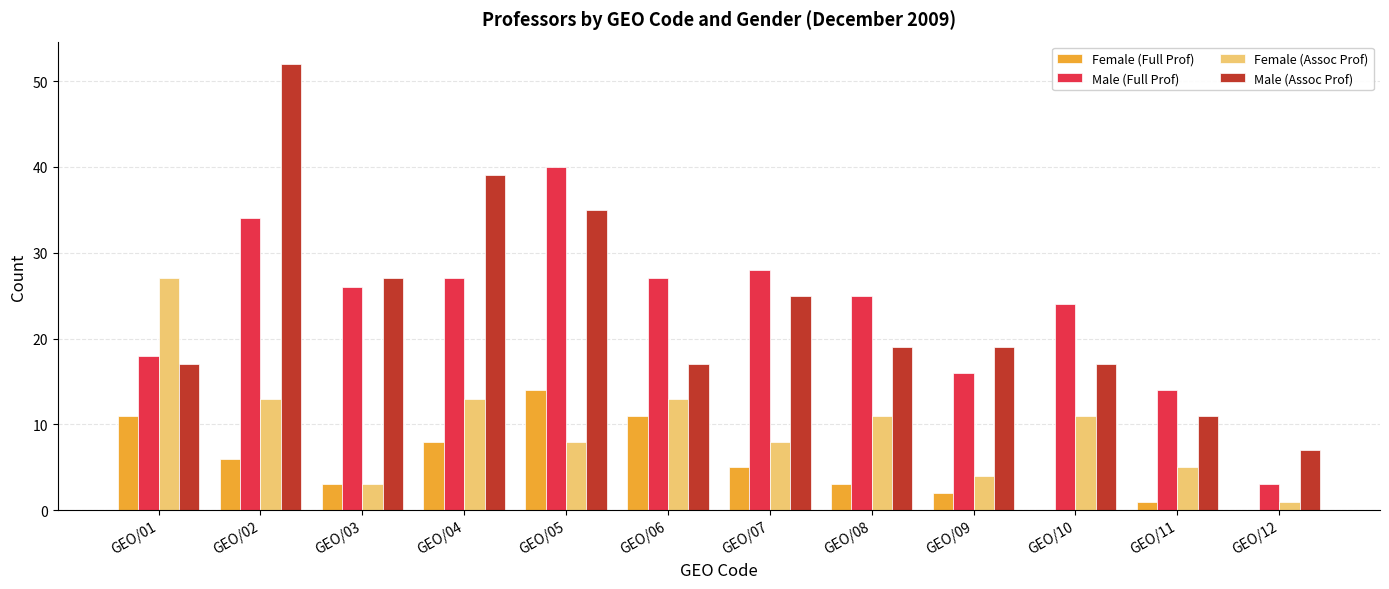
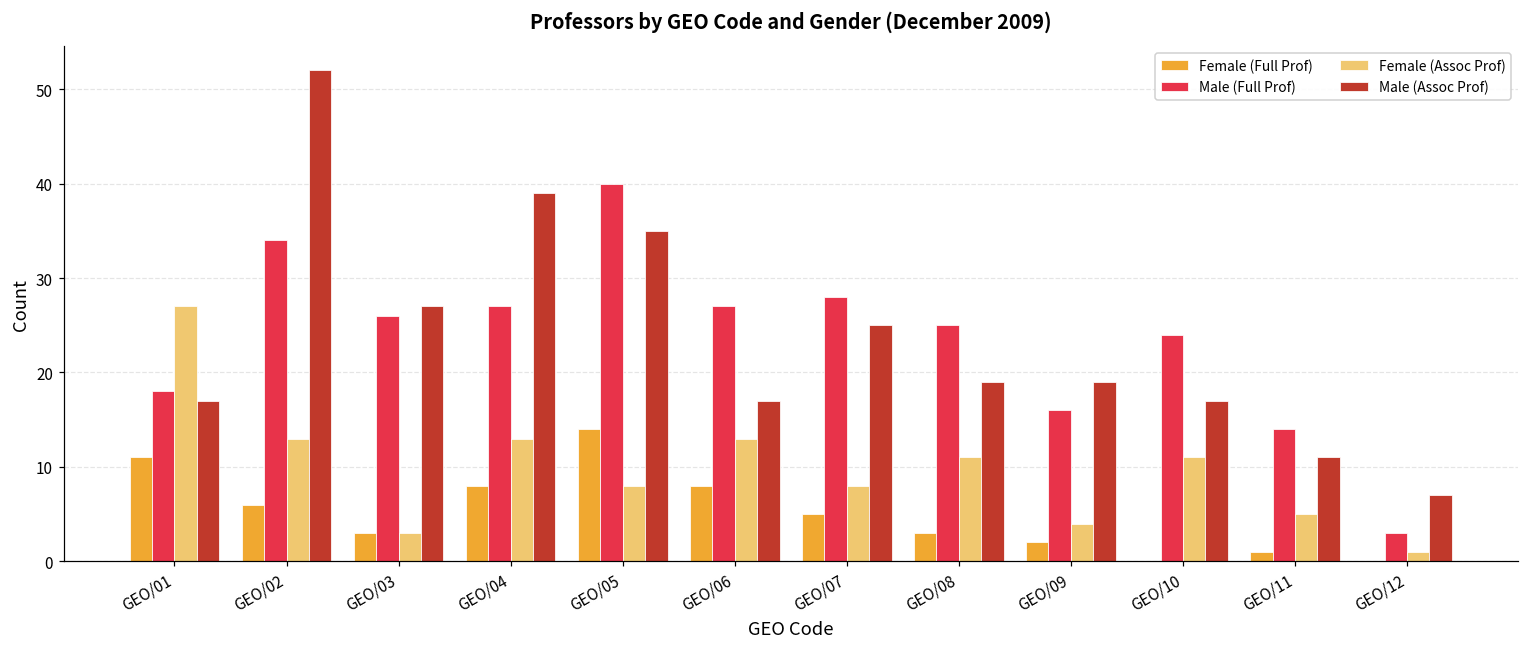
Female (Full Prof), GEO/06: 11 -> 8
